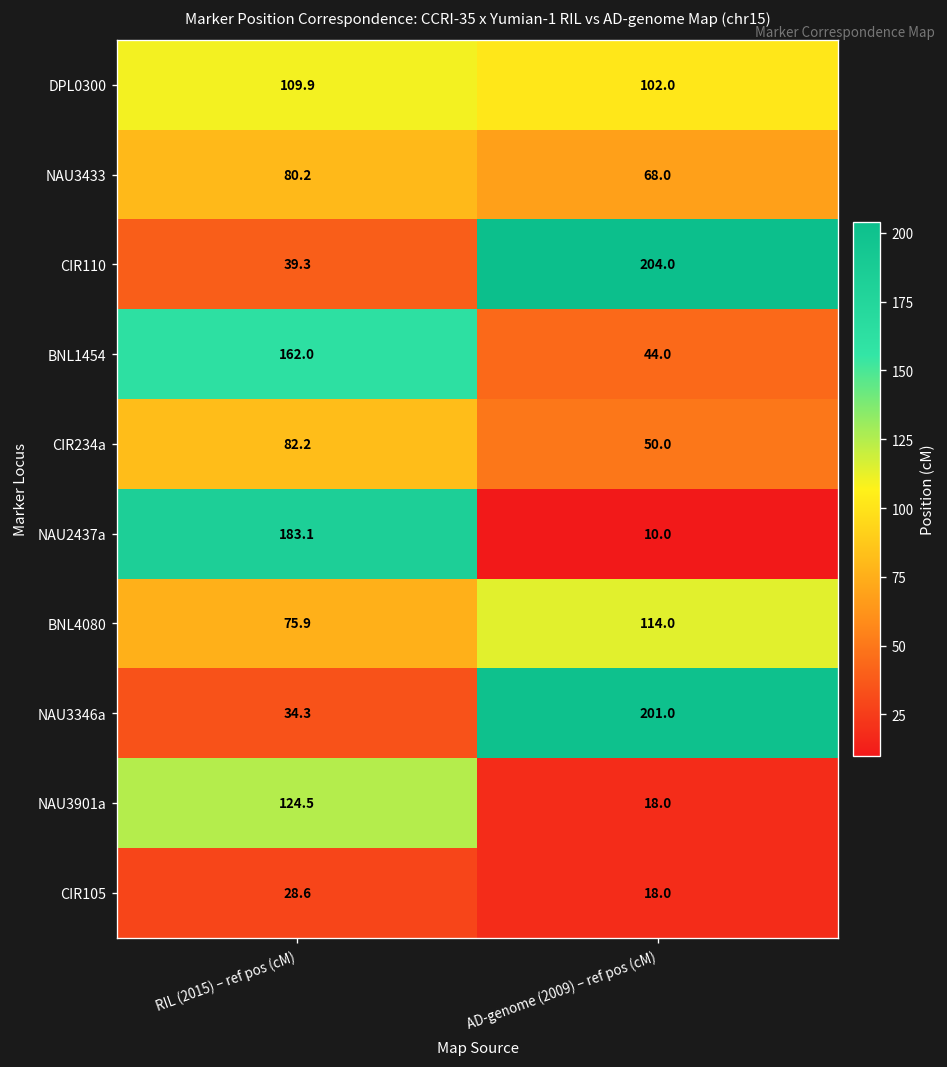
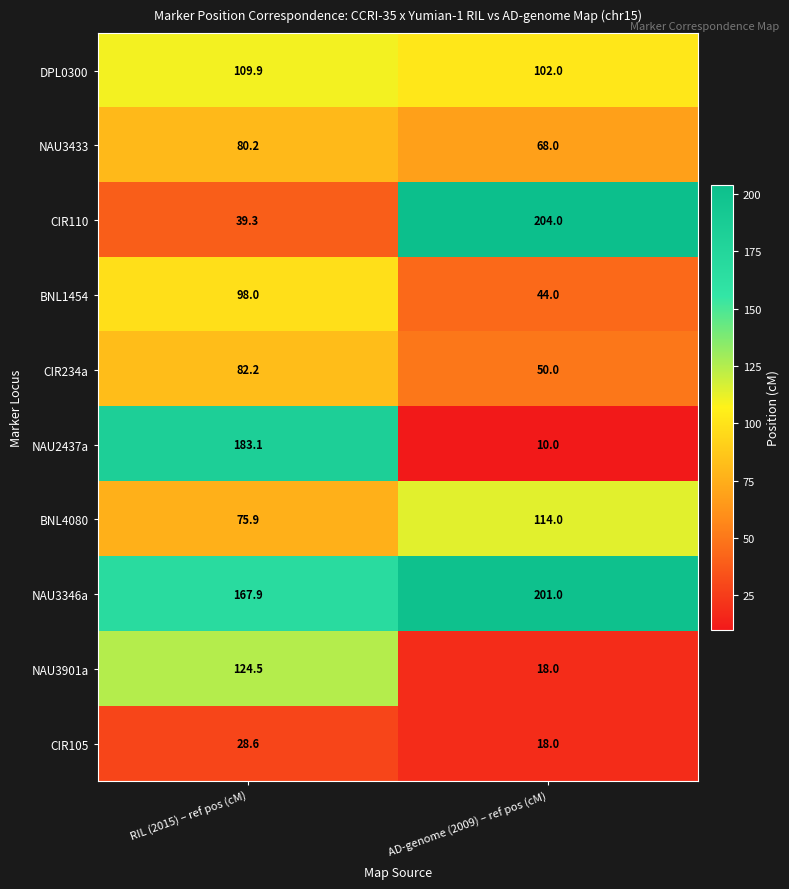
BNL1454, RIL (2015) – ref pos (cM): 162.0 -> 98.0
NAU3346a, RIL (2015) – ref pos (cM): 34.3 -> 167.9
